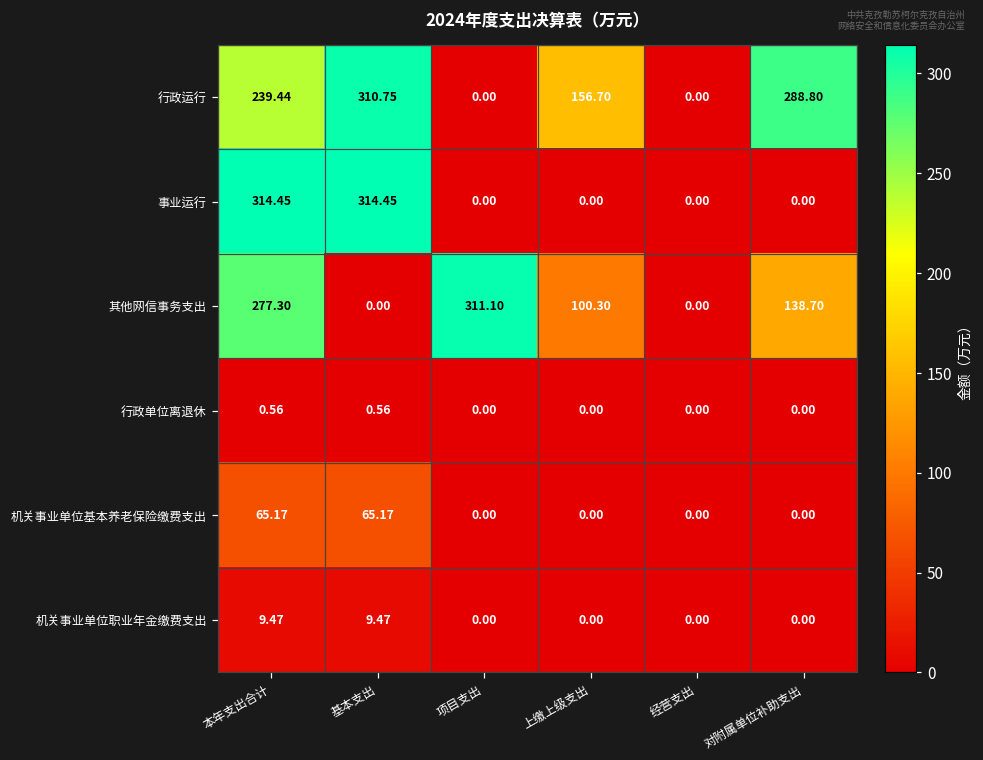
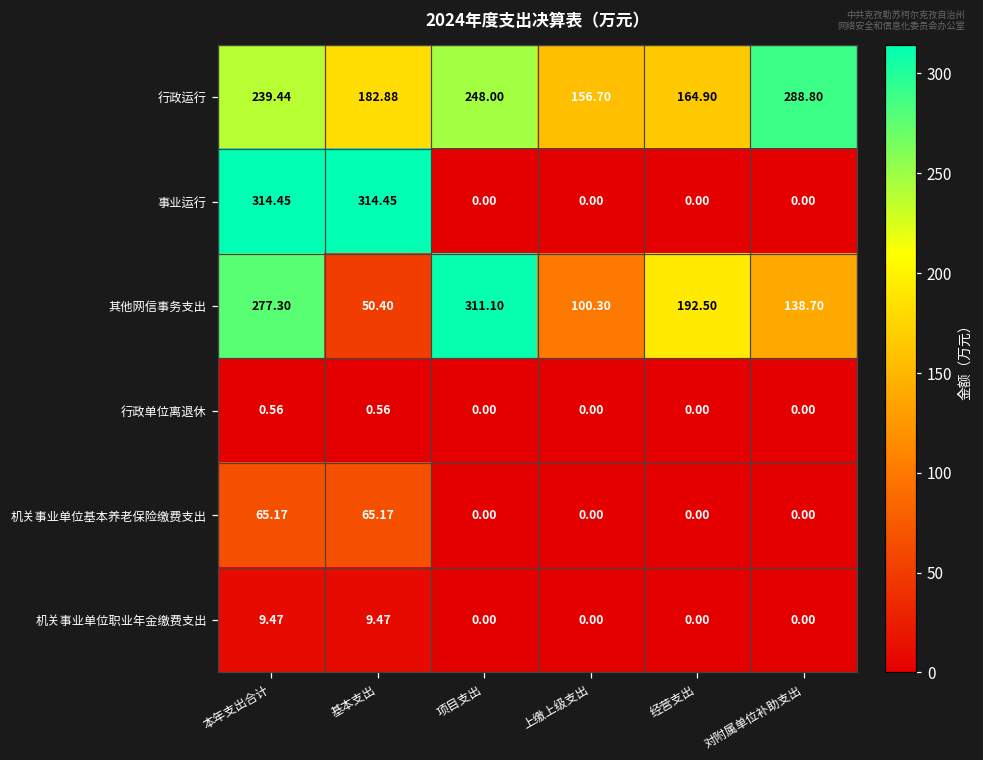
行政运行, 基本支出: 310.75 -> 182.88
行政运行, 项目支出: 0.00 -> 248.00
行政运行, 经营支出: 0.00 -> 164.90
其他网信事务支出, 基本支出: 0.00 -> 50.40
其他网信事务支出, 经营支出: 0.00 -> 192.50
